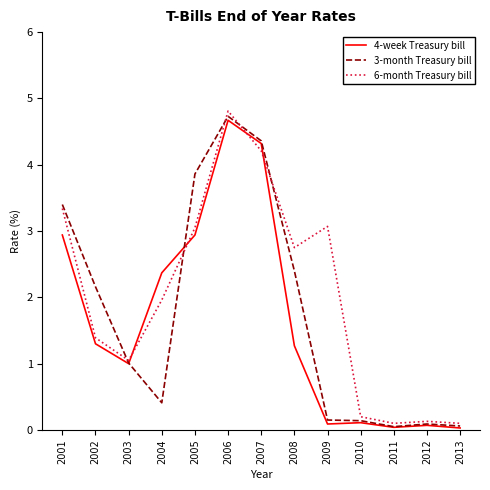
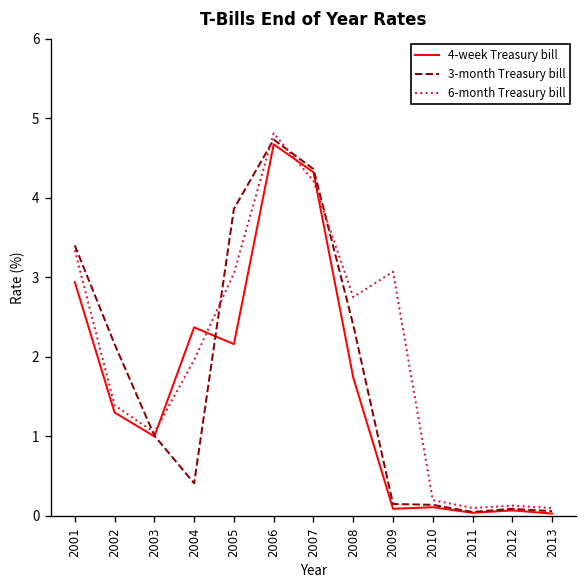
4-week Treasury bill, 2005: 2.9 -> 2.2
4-week Treasury bill, 2008: 1.3 -> 1.7
